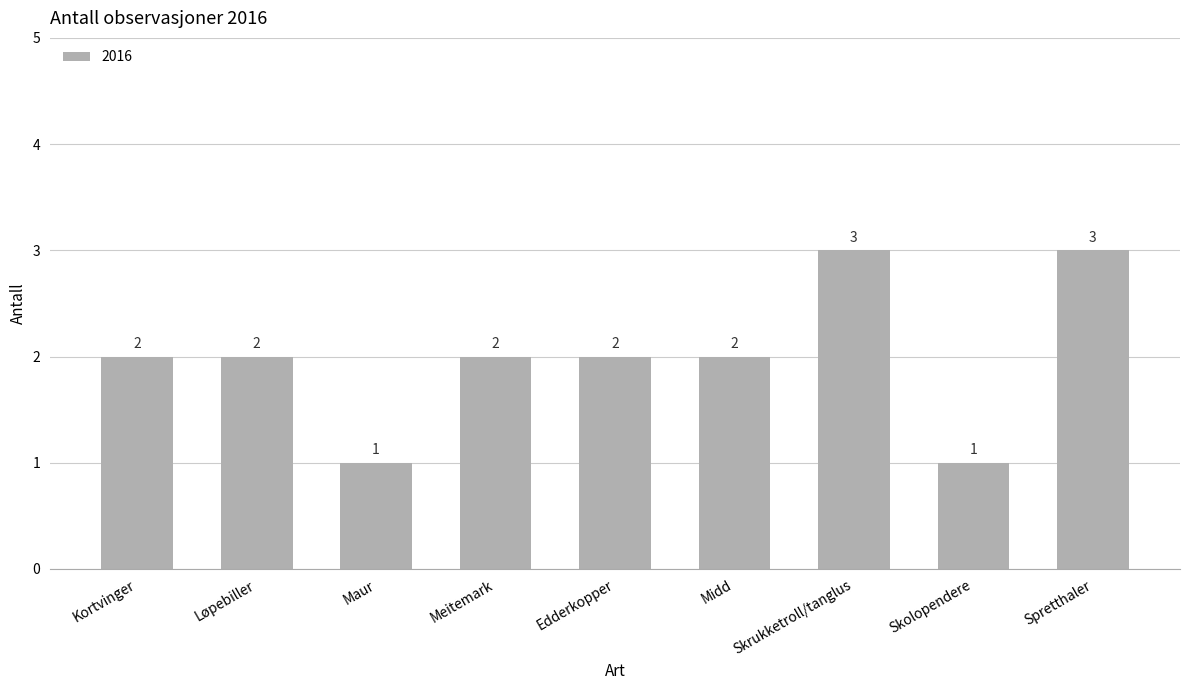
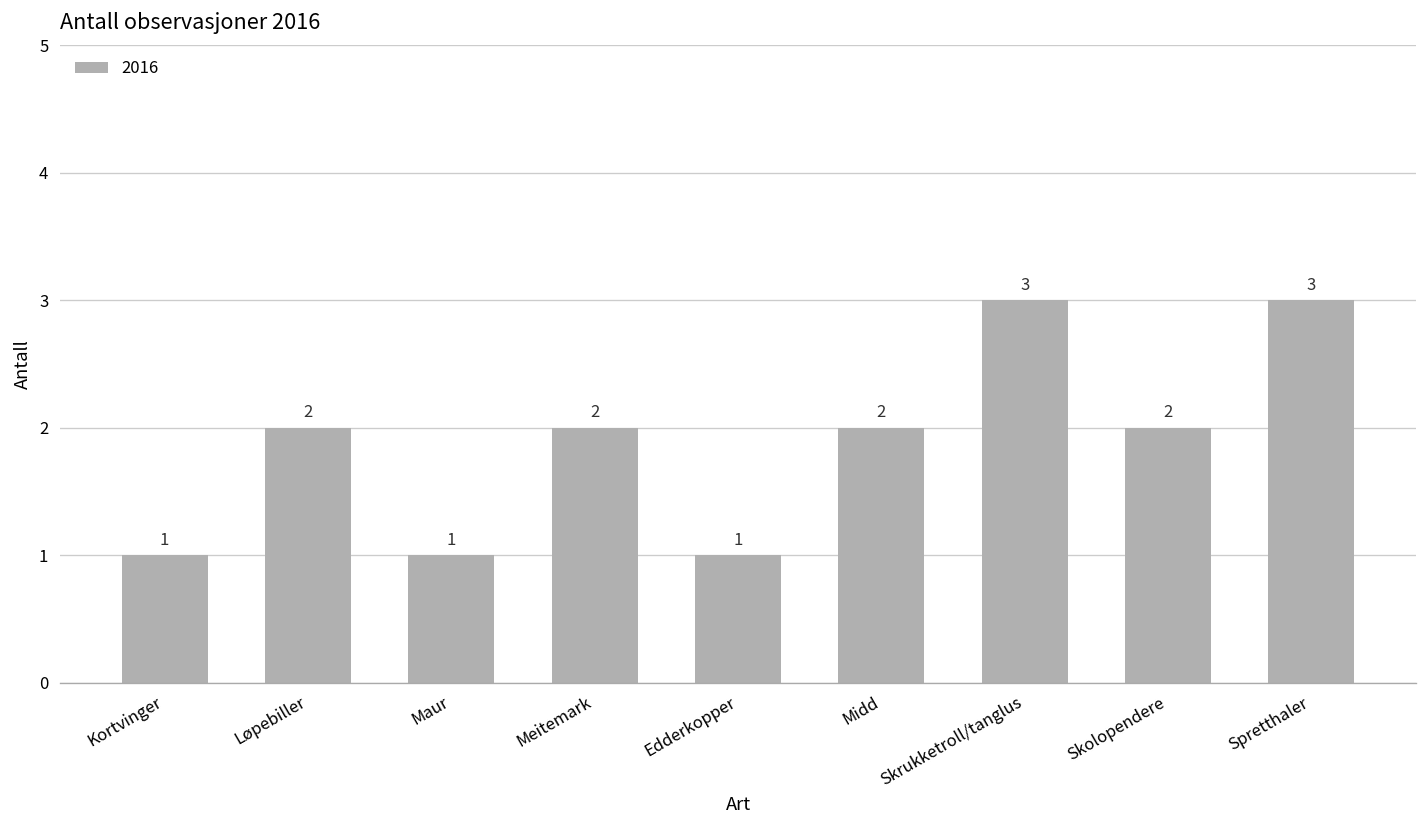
Kortvinger: 2 -> 1
Edderkopper: 2 -> 1
Skolopendere: 1 -> 2
